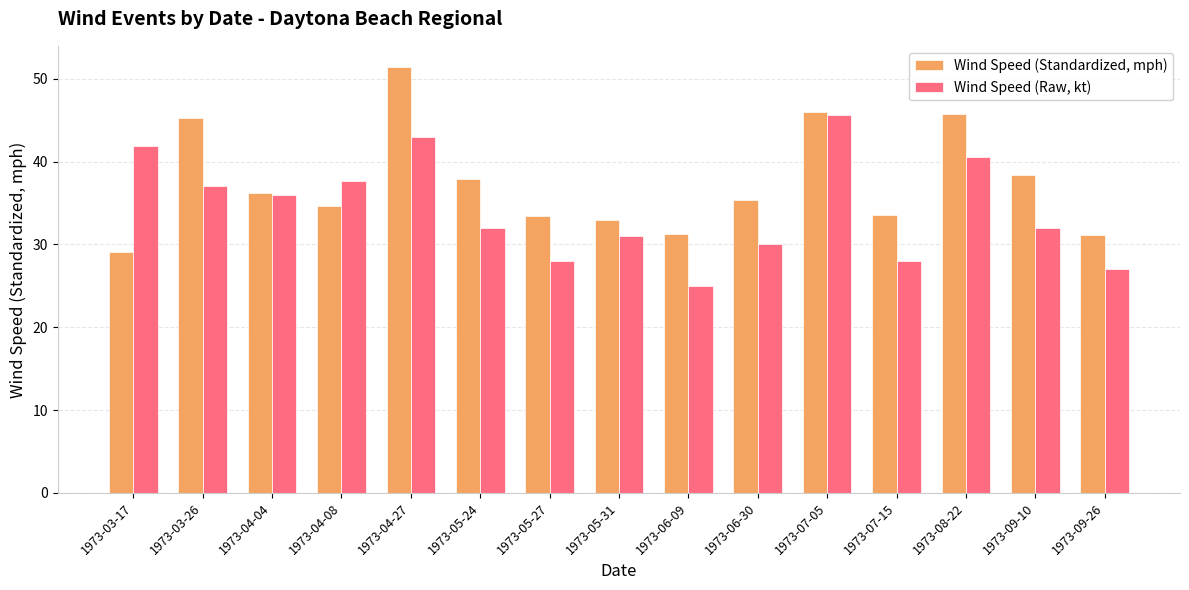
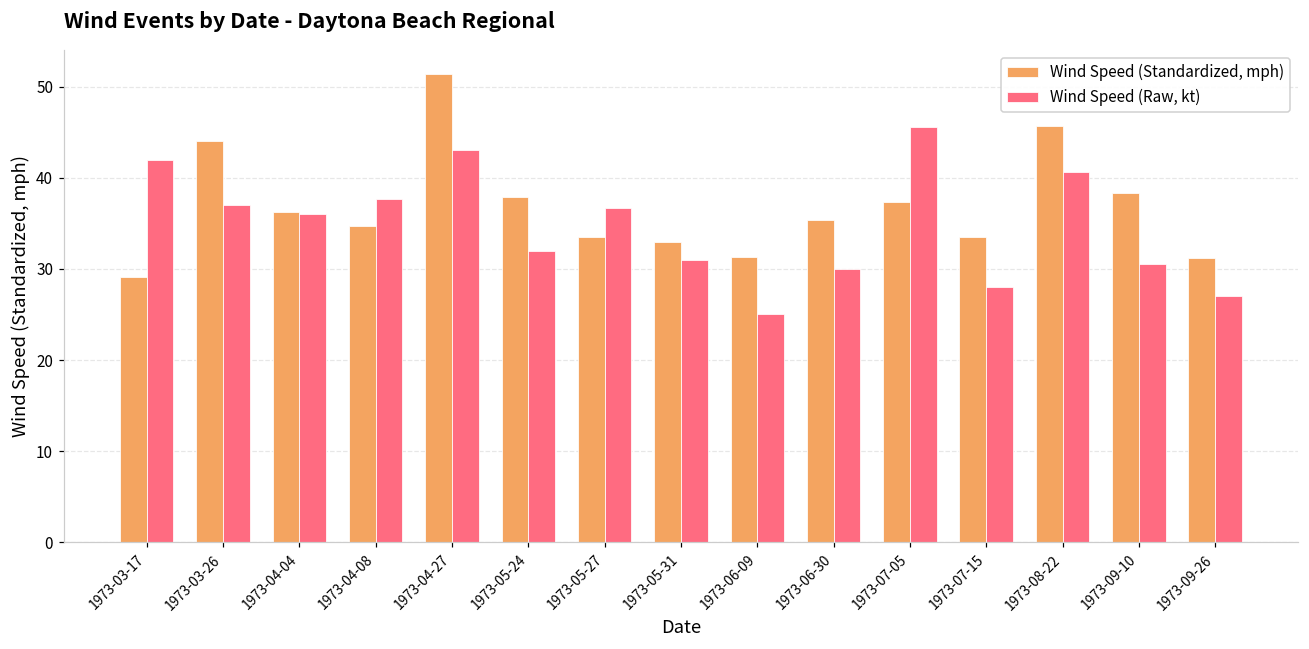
Wind Speed (Standardized, mph), 1973-03-26: 45 -> 44
Wind Speed (Raw, kt), 1973-05-27: 28 -> 37
Wind Speed (Standardized, mph), 1973-07-05: 46 -> 37
Wind Speed (Raw, kt), 1973-09-10: 32 -> 31
